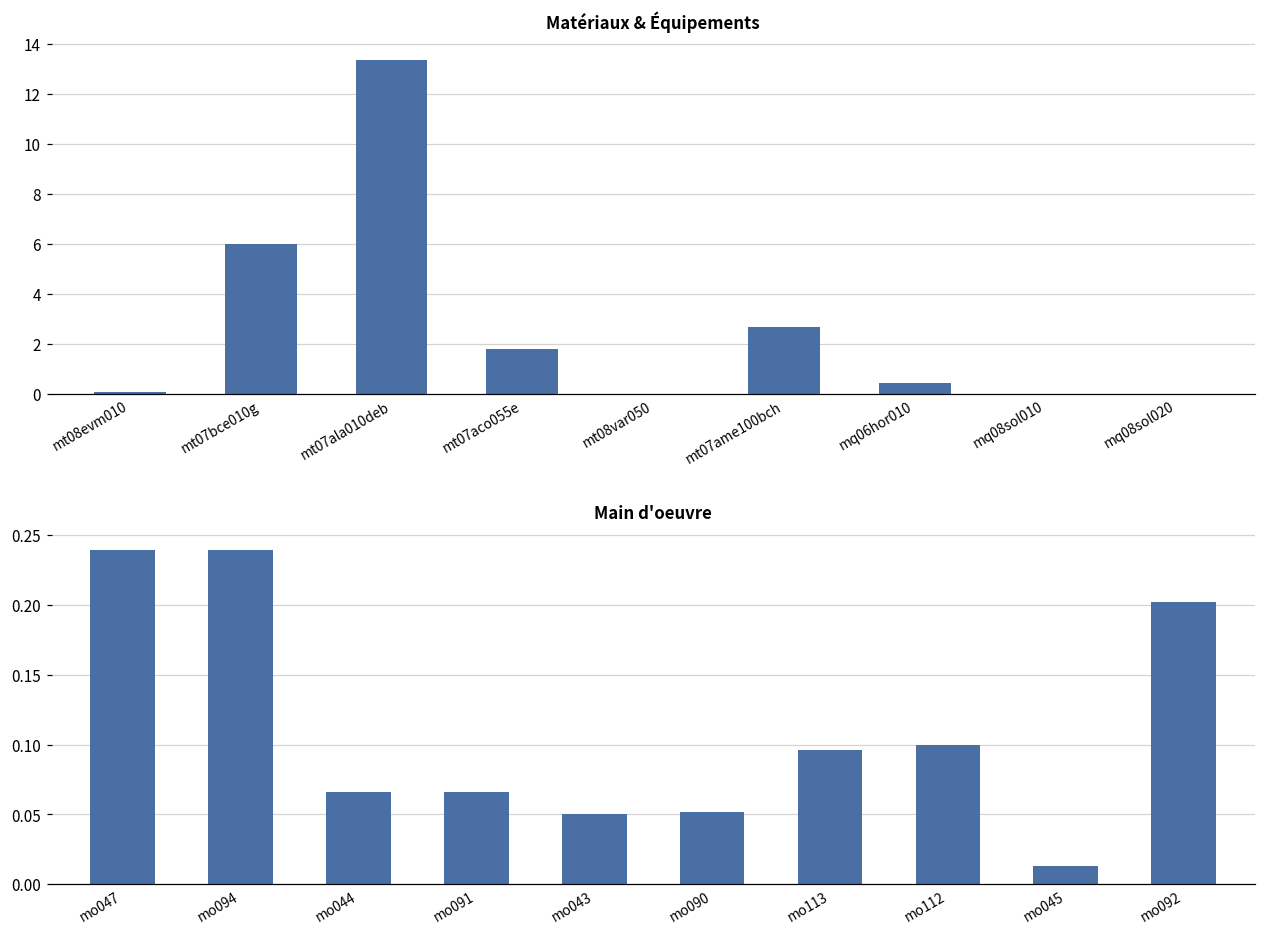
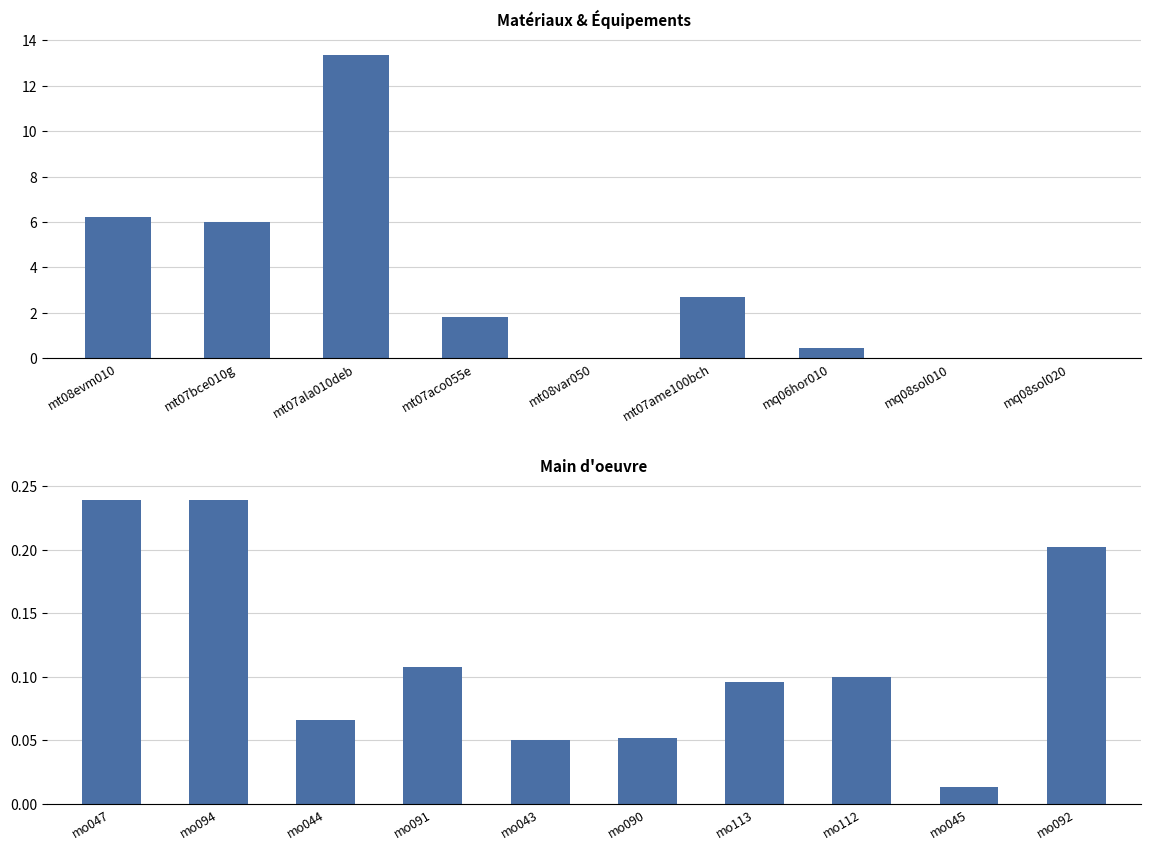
Matériaux & Équipements, mt08evm010: 0.1 -> 6.2
Main d'oeuvre, mo091: 0.066 -> 0.108
